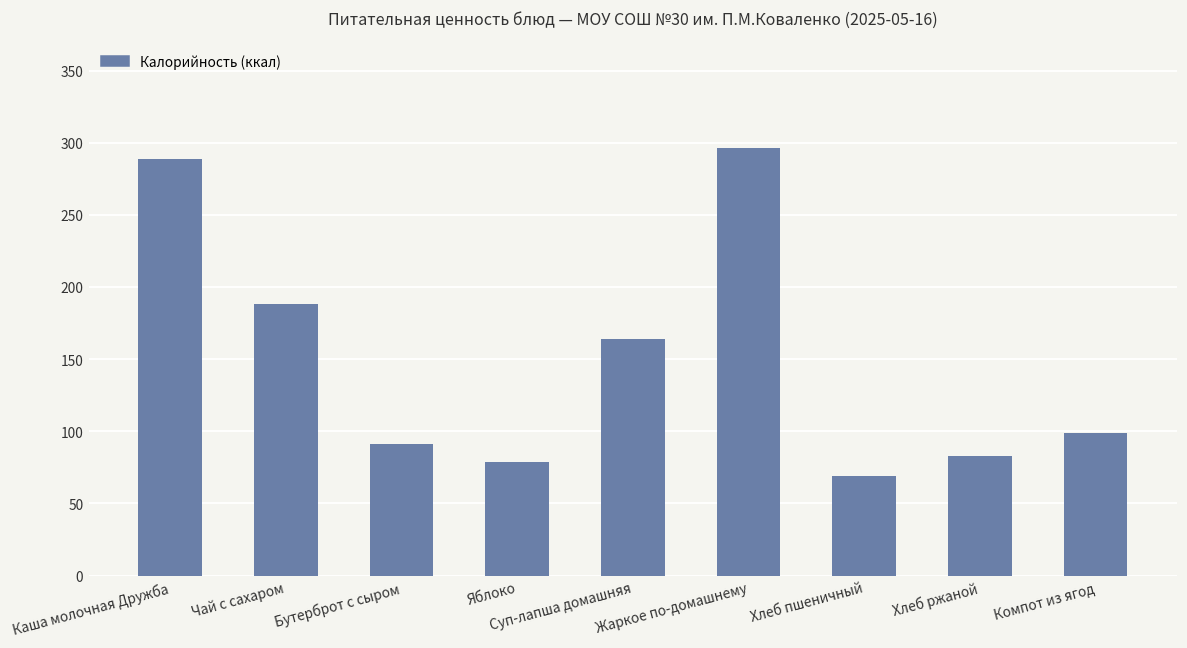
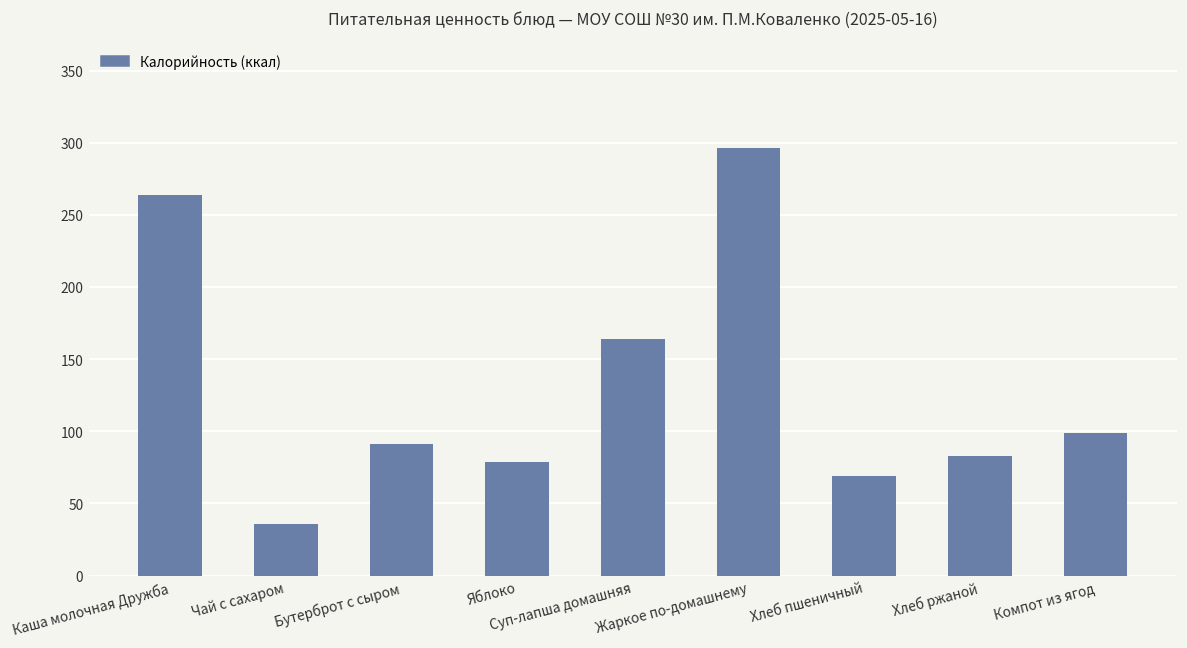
Каша молочная Дружба: 289 -> 264
Чай с сахаром: 188 -> 36
